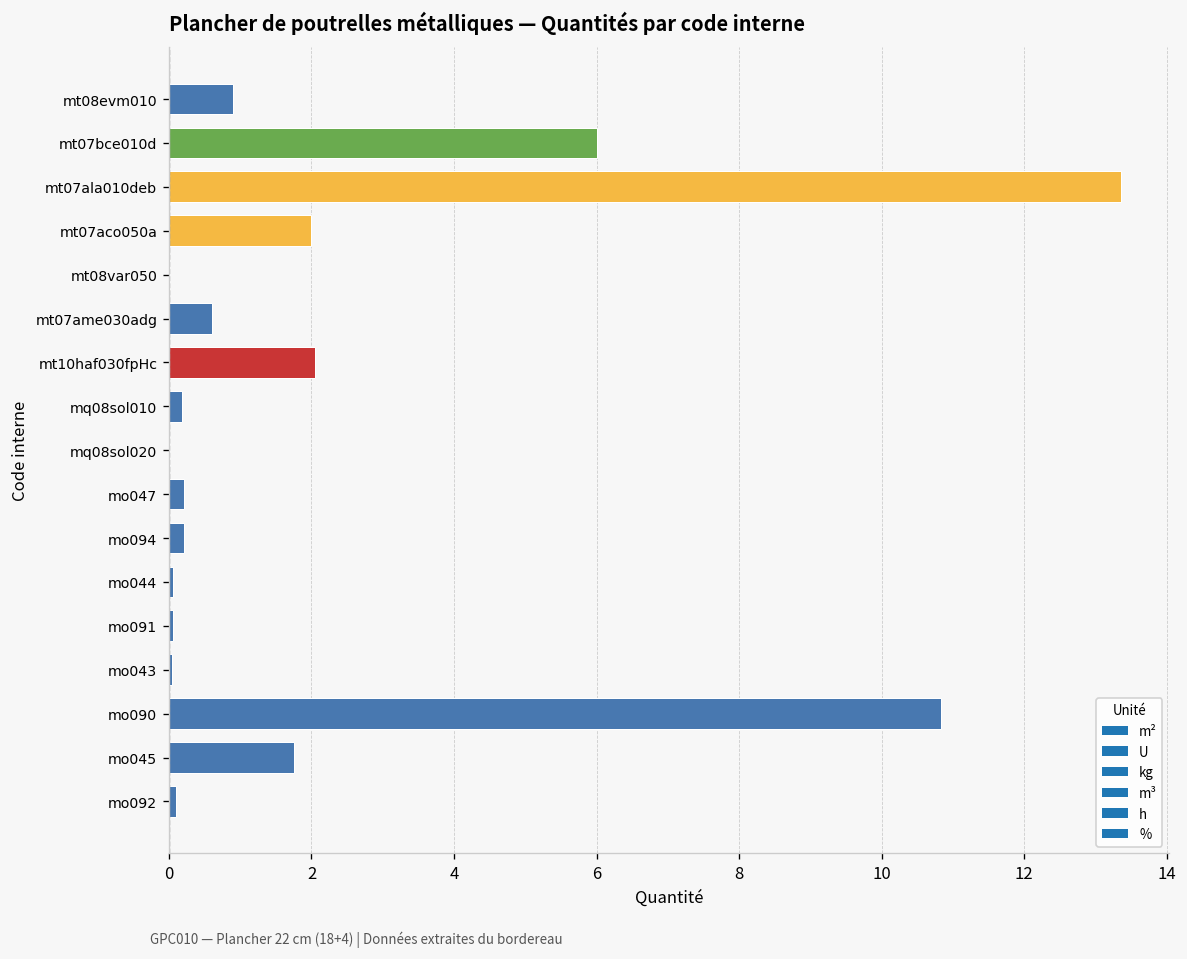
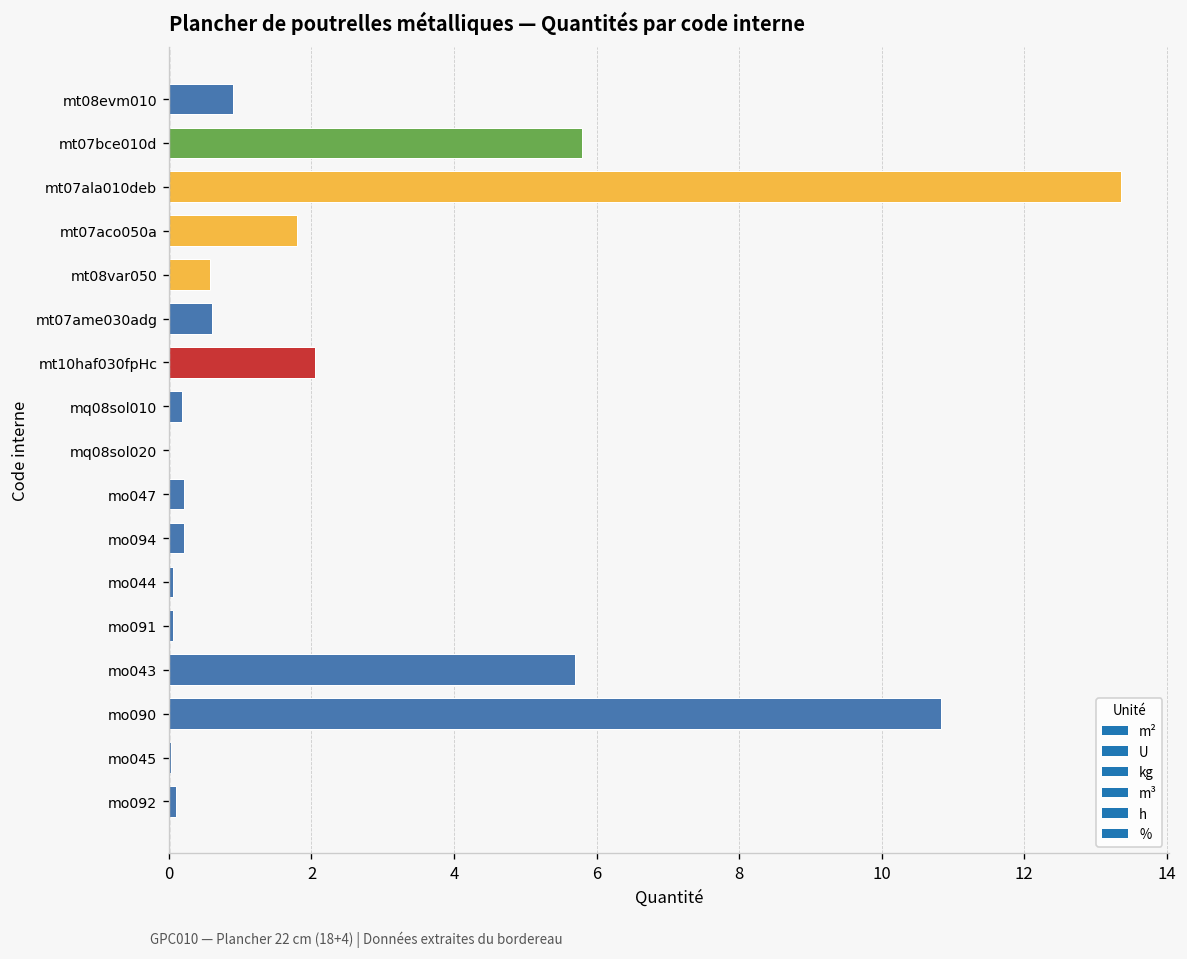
mt07bce010d: 6.0 -> 5.8
mt07aco050a: 2.0 -> 1.8
mt08var050: 0.0 -> 0.6
mo043: 0.0 -> 5.7
mo045: 1.8 -> 0.0
